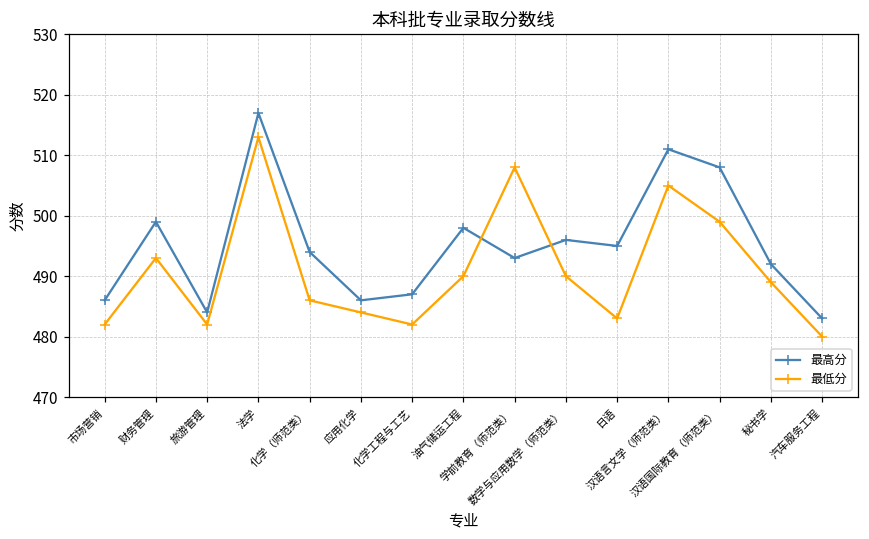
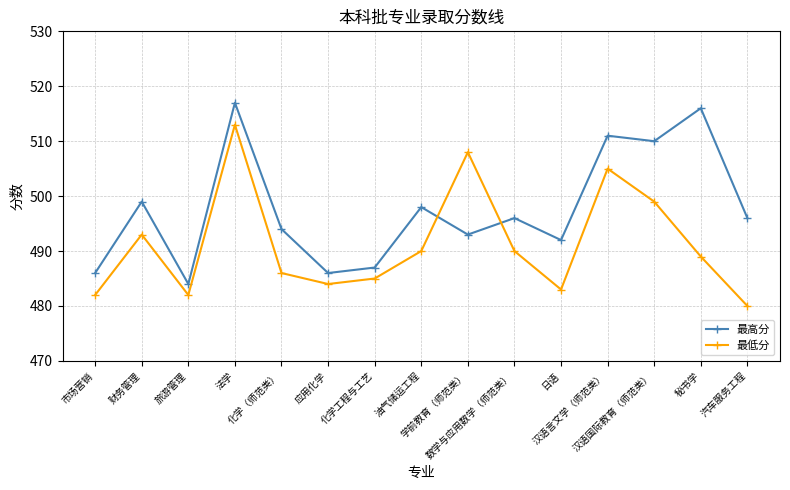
最低分, 化学工程与工艺: 482 -> 485
最高分, 日语: 495 -> 492
最高分, 汉语国际教育（师范类）: 508 -> 510
最高分, 秘书学: 492 -> 516
最高分, 汽车服务工程: 483 -> 496
